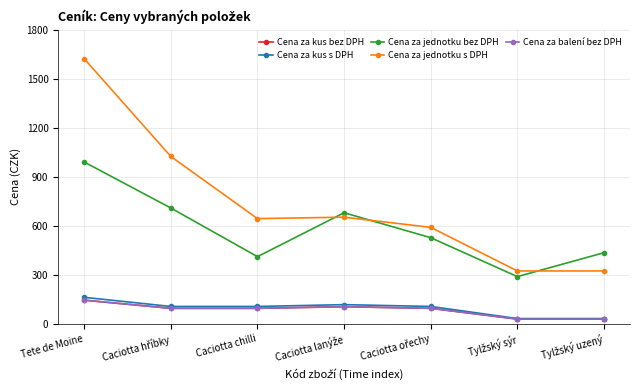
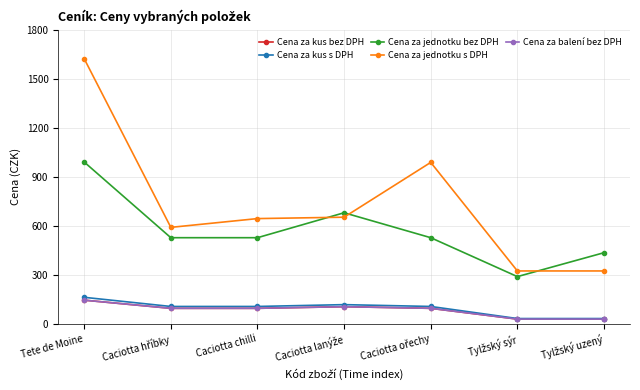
Cena za jednotku bez DPH, Caciotta hříbky: 710 -> 530
Cena za jednotku s DPH, Caciotta hříbky: 1020 -> 590
Cena za jednotku bez DPH, Caciotta chilli: 410 -> 530
Cena za jednotku s DPH, Caciotta ořechy: 590 -> 990
